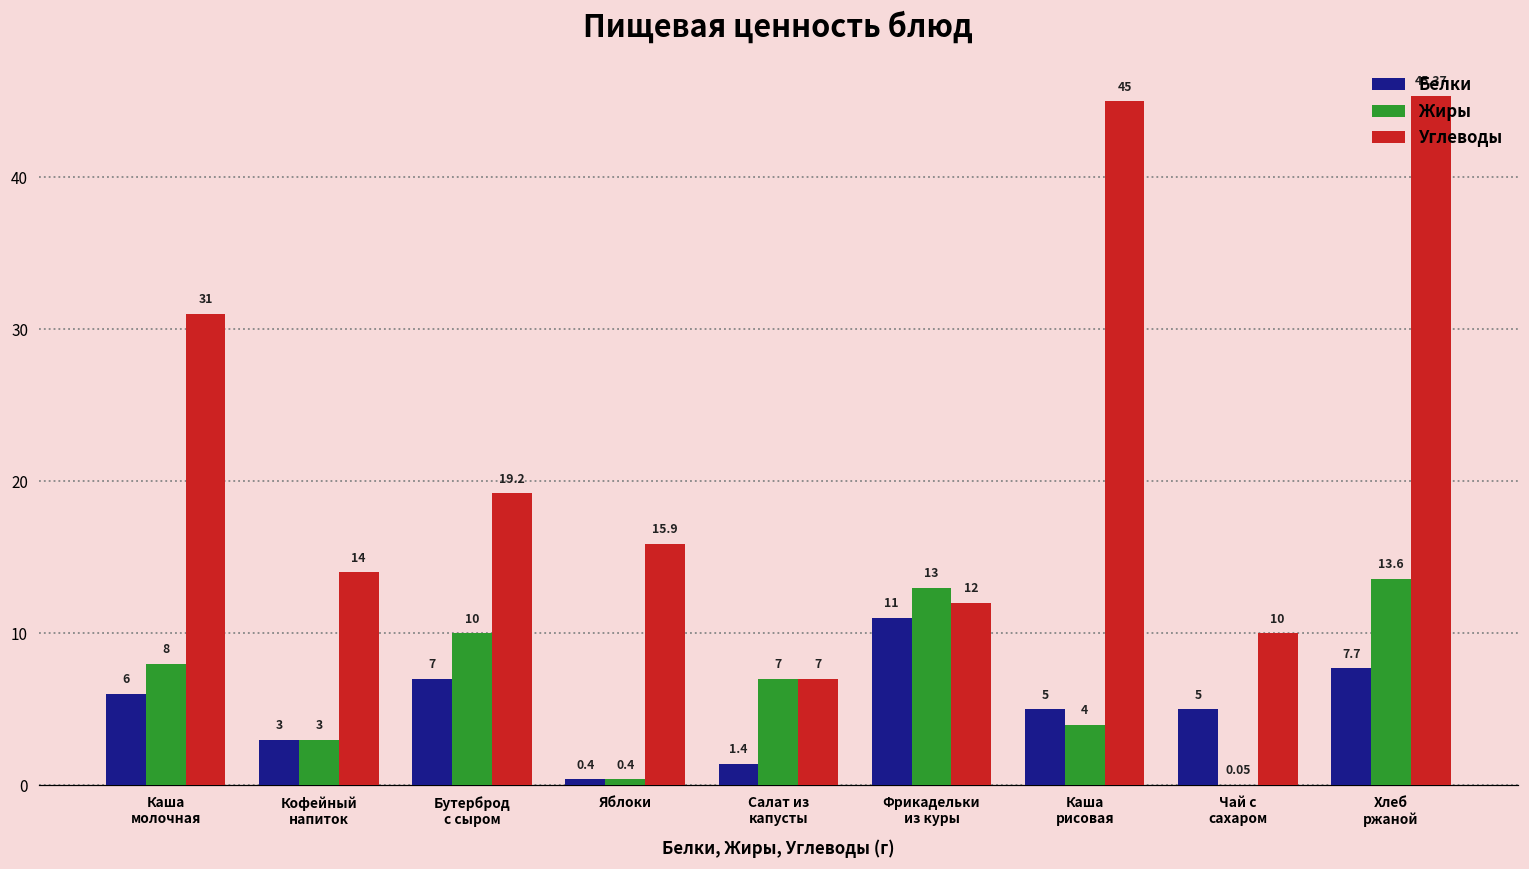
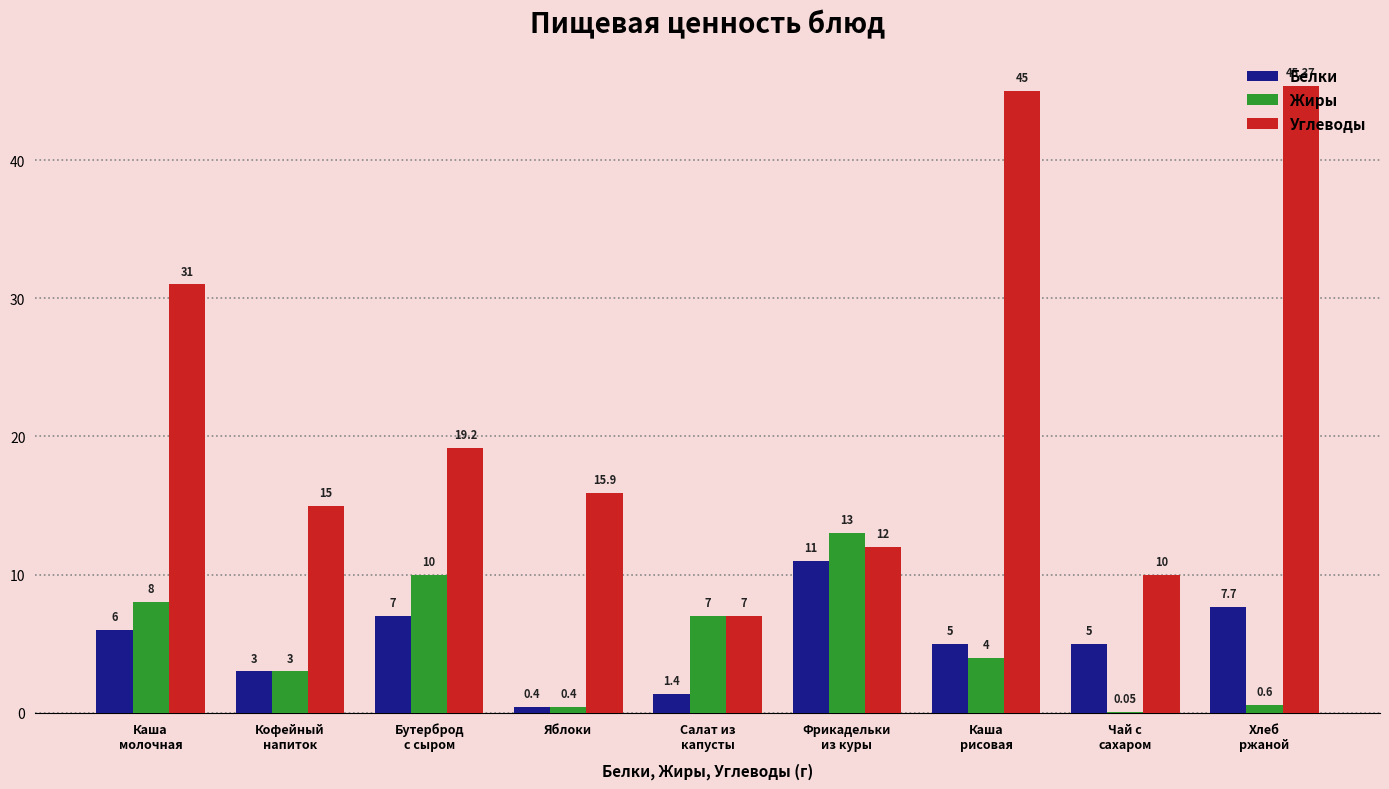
Углеводы, Кофейный напиток: 14 -> 15
Жиры, Хлеб ржаной: 13.6 -> 0.6
